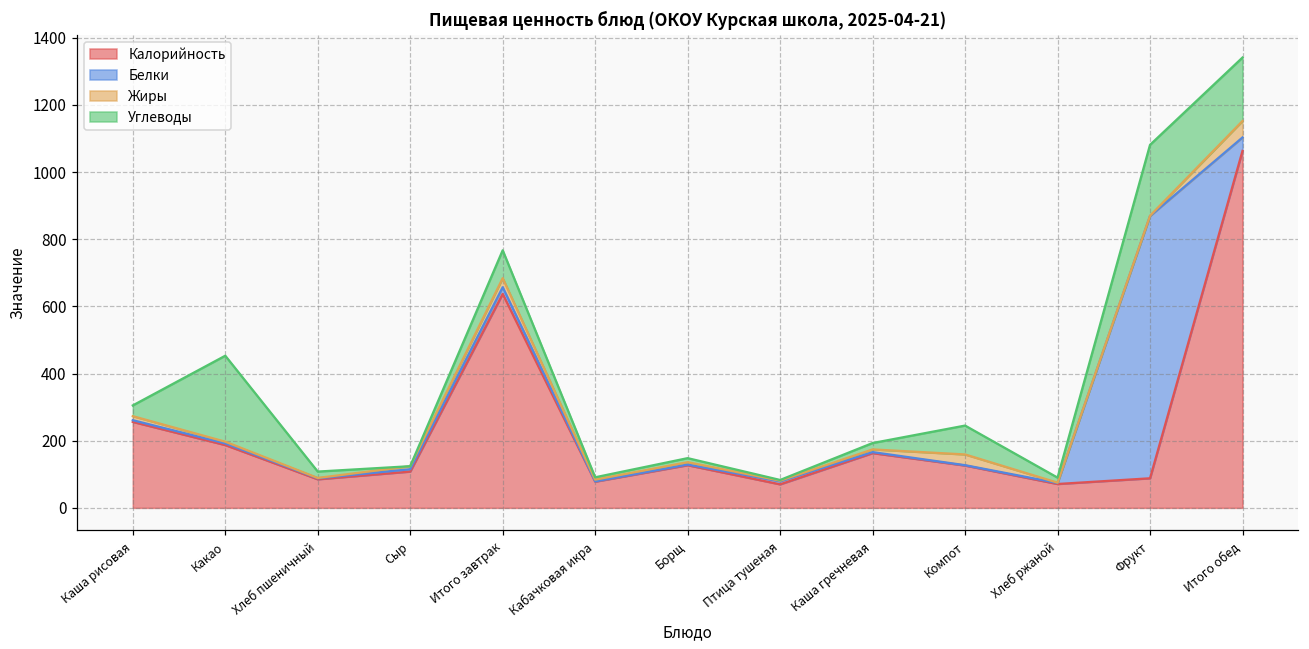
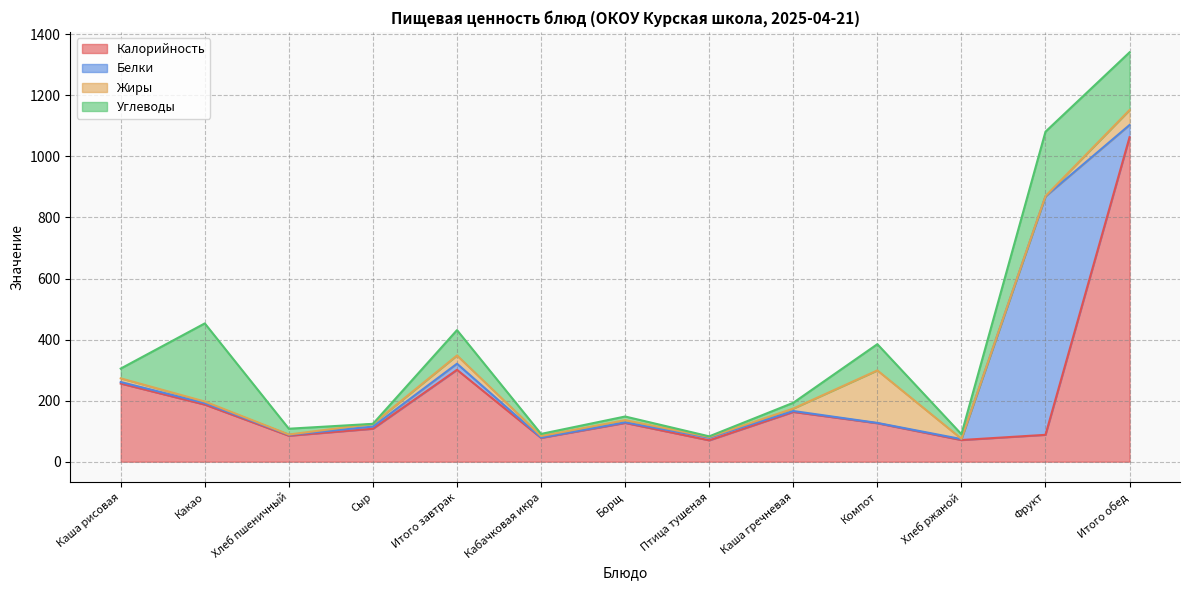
Калорийность, Итого завтрак: 640 -> 300
Жиры, Компот: 30 -> 170
